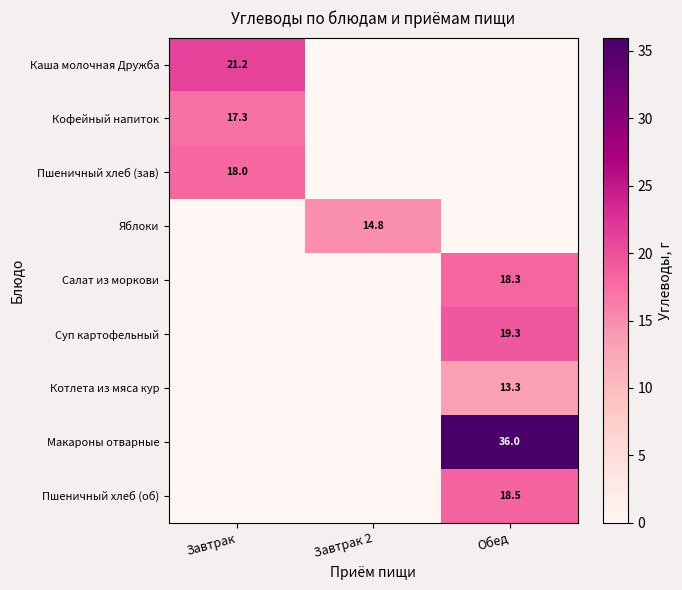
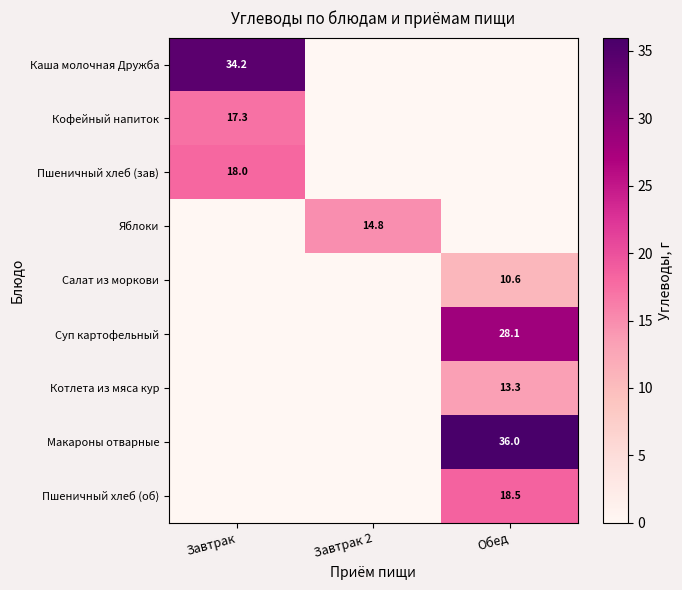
Каша молочная Дружба, Завтрак: 21.2 -> 34.2
Салат из моркови, Обед: 18.3 -> 10.6
Суп картофельный, Обед: 19.3 -> 28.1
